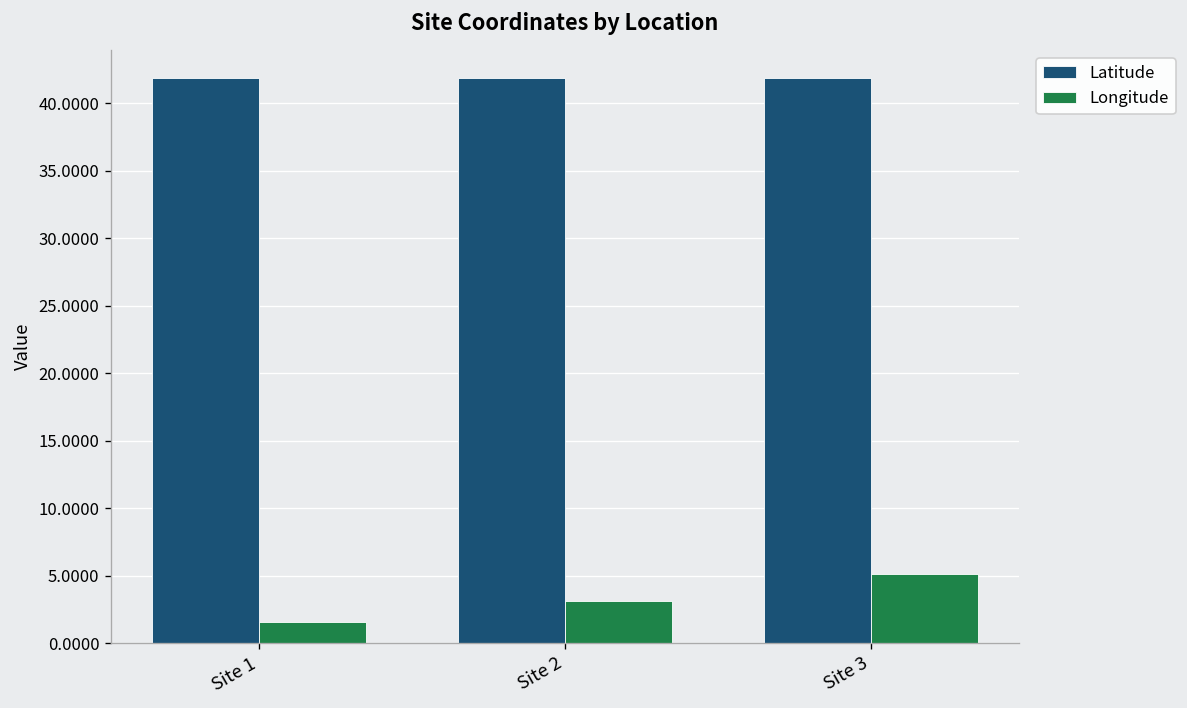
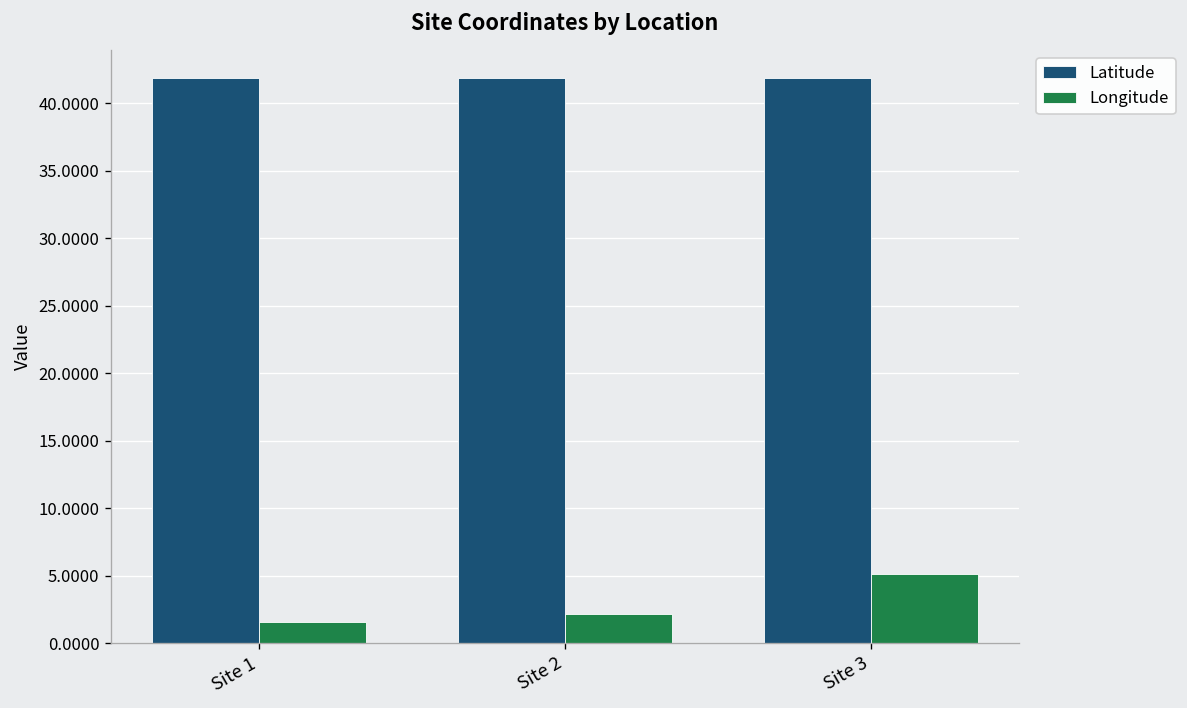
Longitude, Site 2: 3.1 -> 2.2
